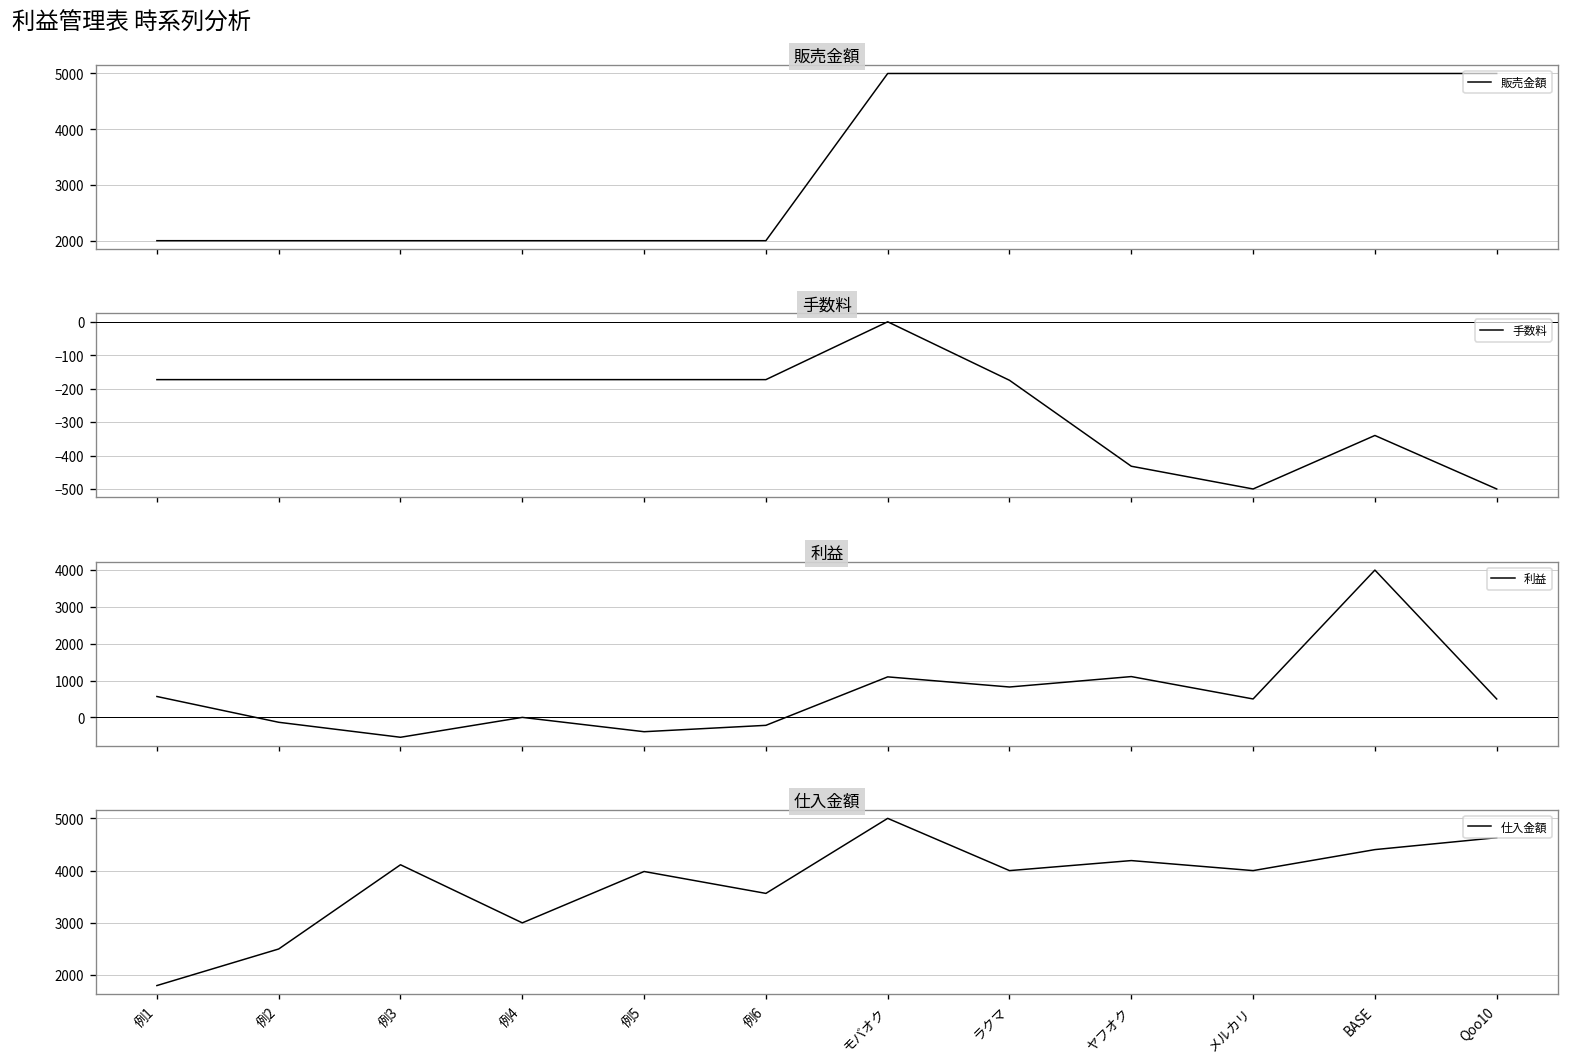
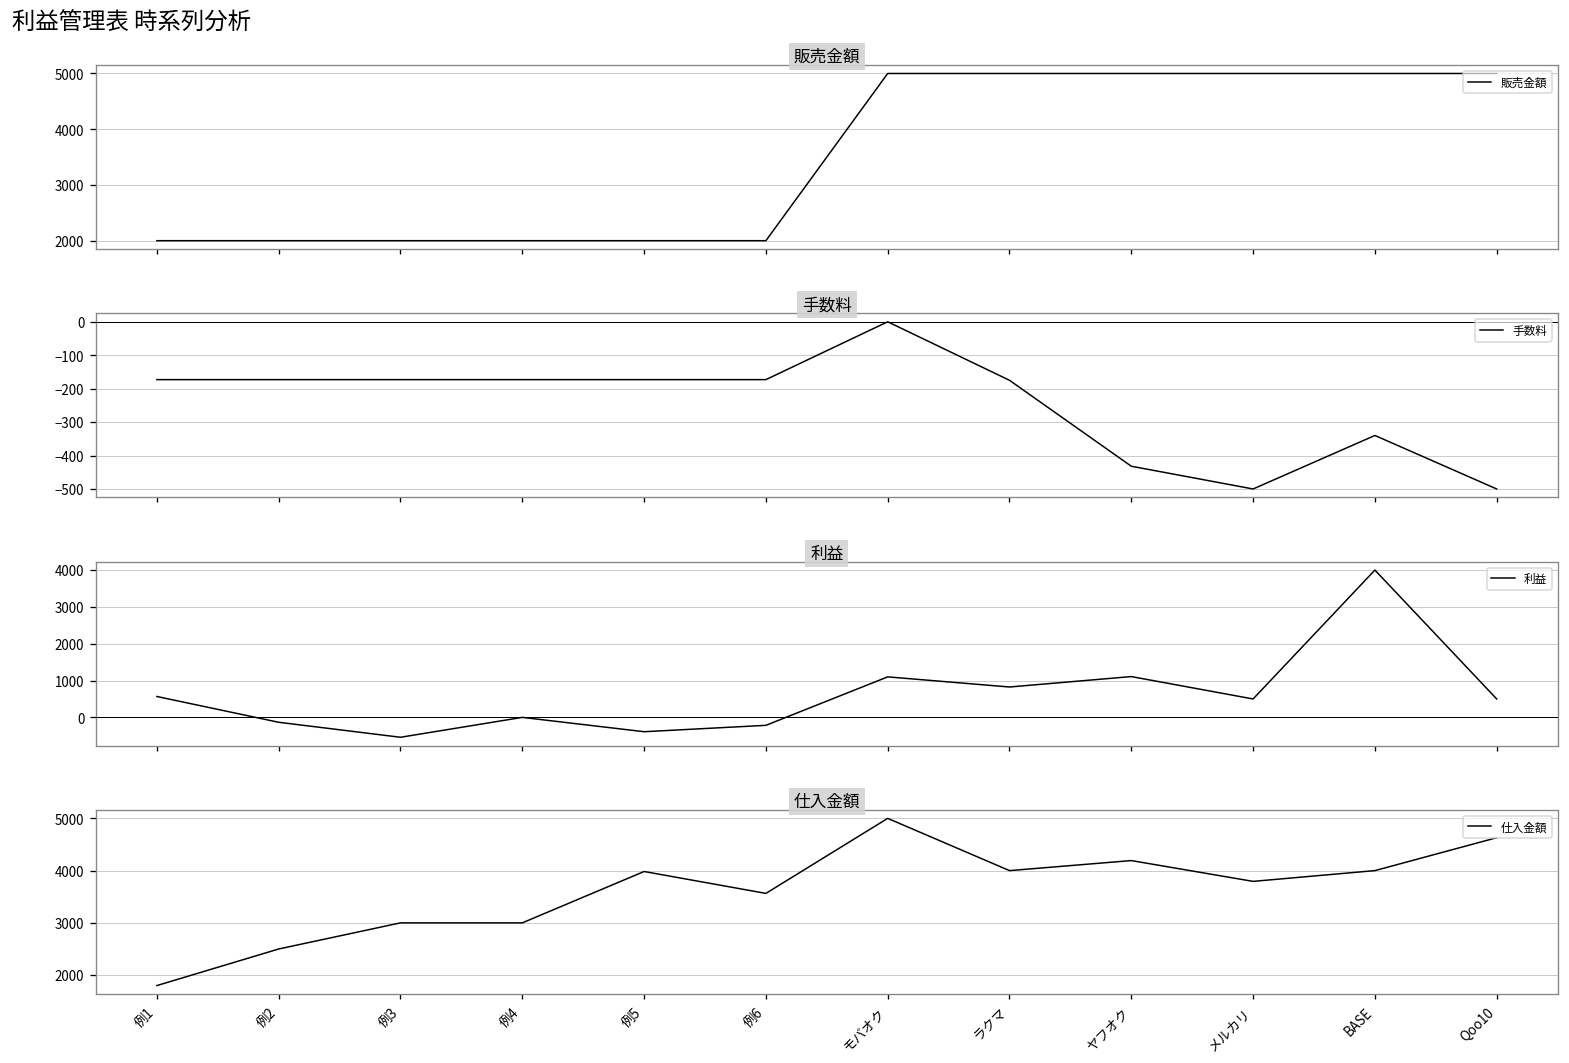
仕入金額, 例3: 4100 -> 3000
仕入金額, メルカリ: 4000 -> 3800
仕入金額, BASE: 4400 -> 4000
